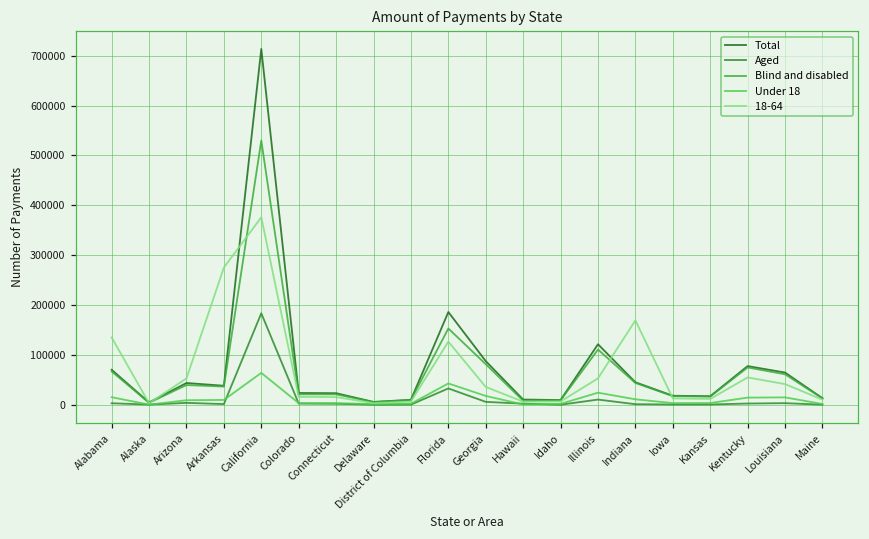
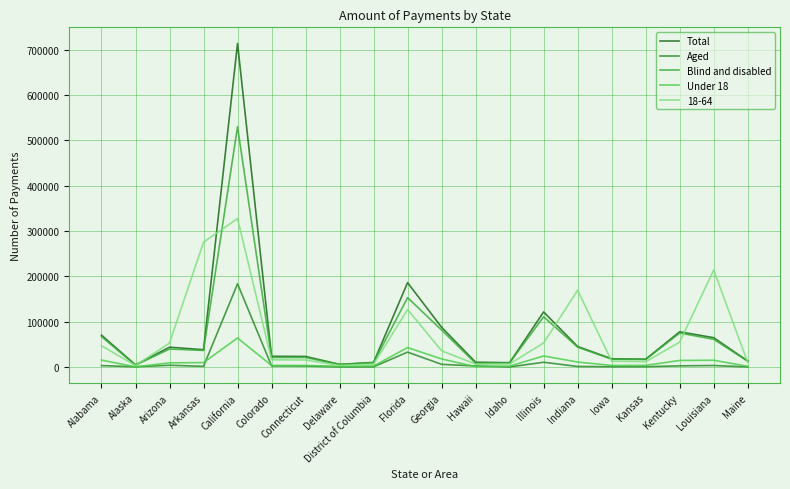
18-64, Alabama: 140000 -> 50000
18-64, California: 380000 -> 330000
18-64, Louisiana: 40000 -> 210000
